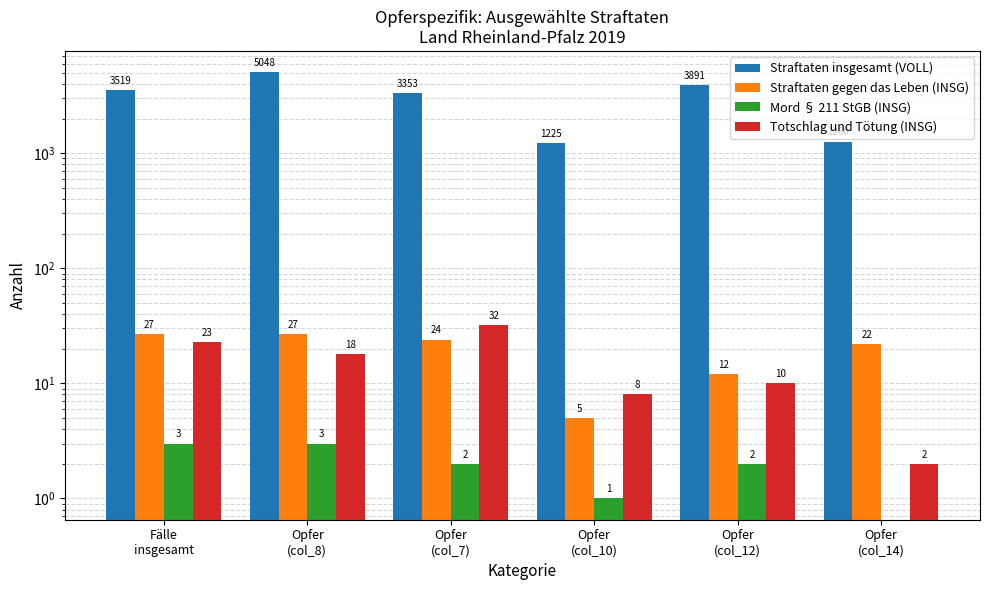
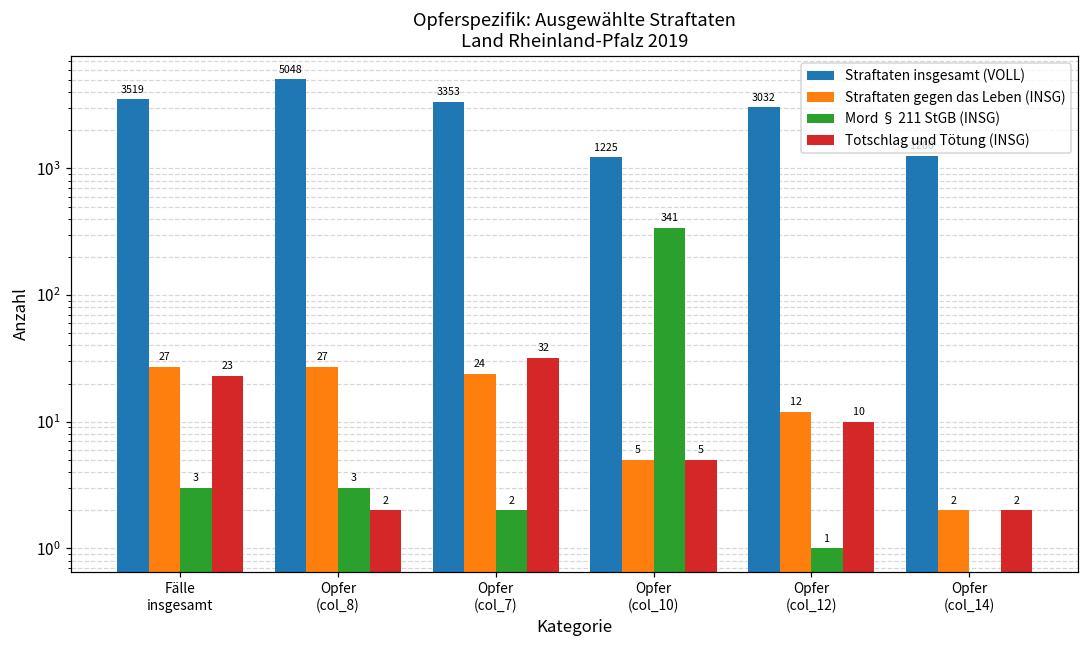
Totschlag und Tötung (INSG), Opfer (col_8): 18 -> 2
Mord § 211 StGB (INSG), Opfer (col_10): 1 -> 341
Totschlag und Tötung (INSG), Opfer (col_10): 8 -> 5
Straftaten insgesamt (VOLL), Opfer (col_12): 3891 -> 3032
Mord § 211 StGB (INSG), Opfer (col_12): 2 -> 1
Straftaten gegen das Leben (INSG), Opfer (col_14): 22 -> 2
